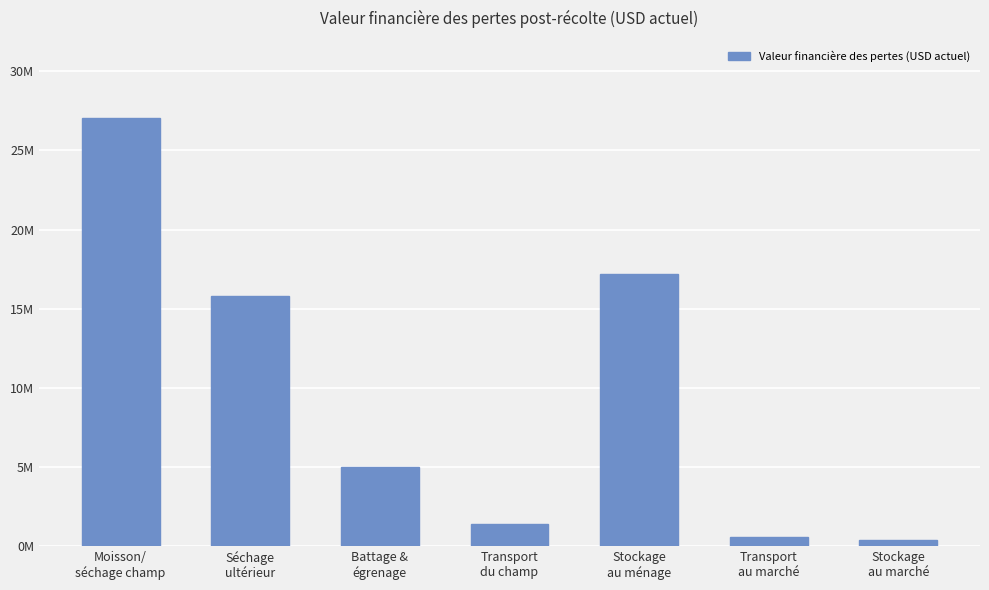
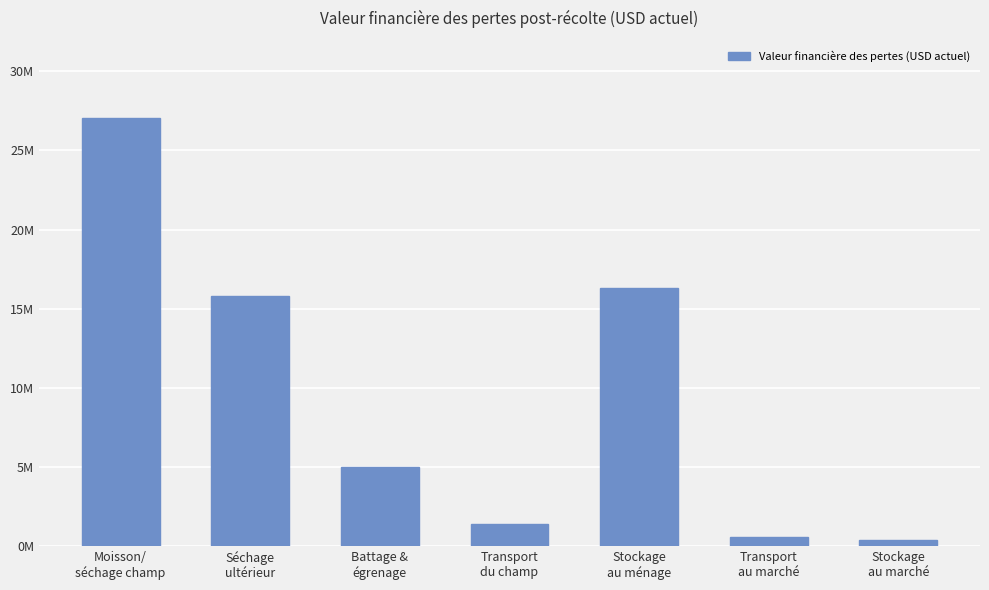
Stockage au ménage: 17200000 -> 16300000
